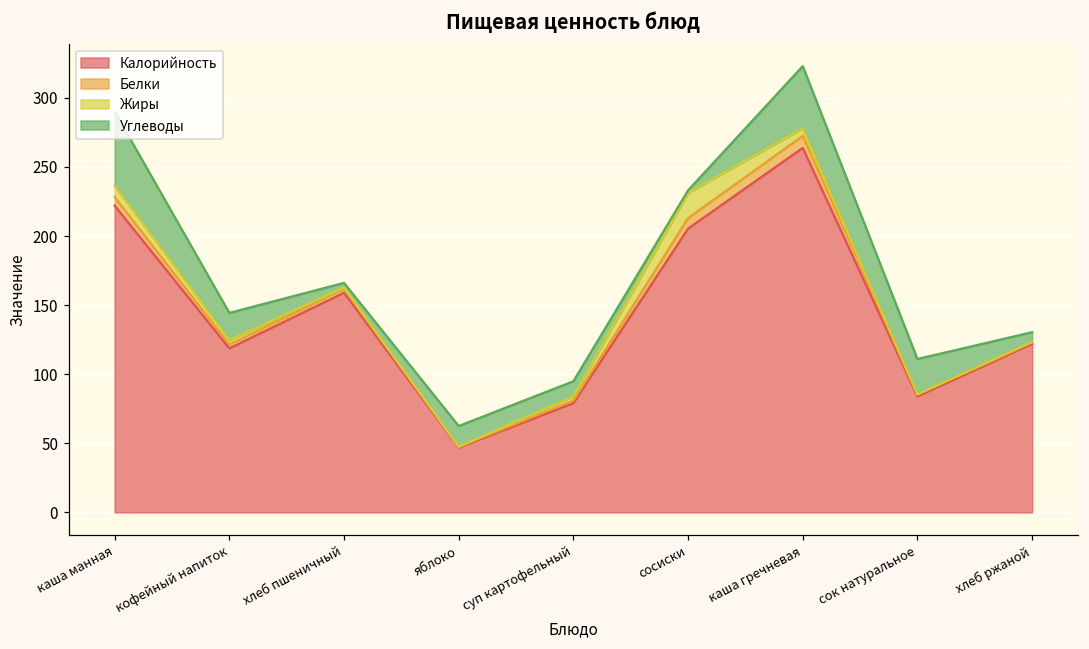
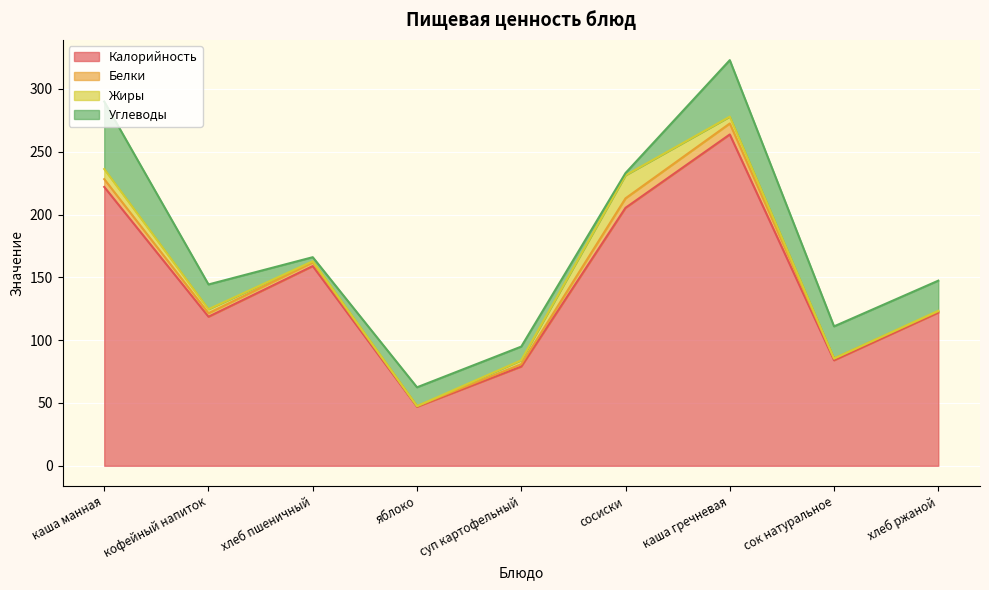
Углеводы, хлеб ржаной: 7 -> 24
